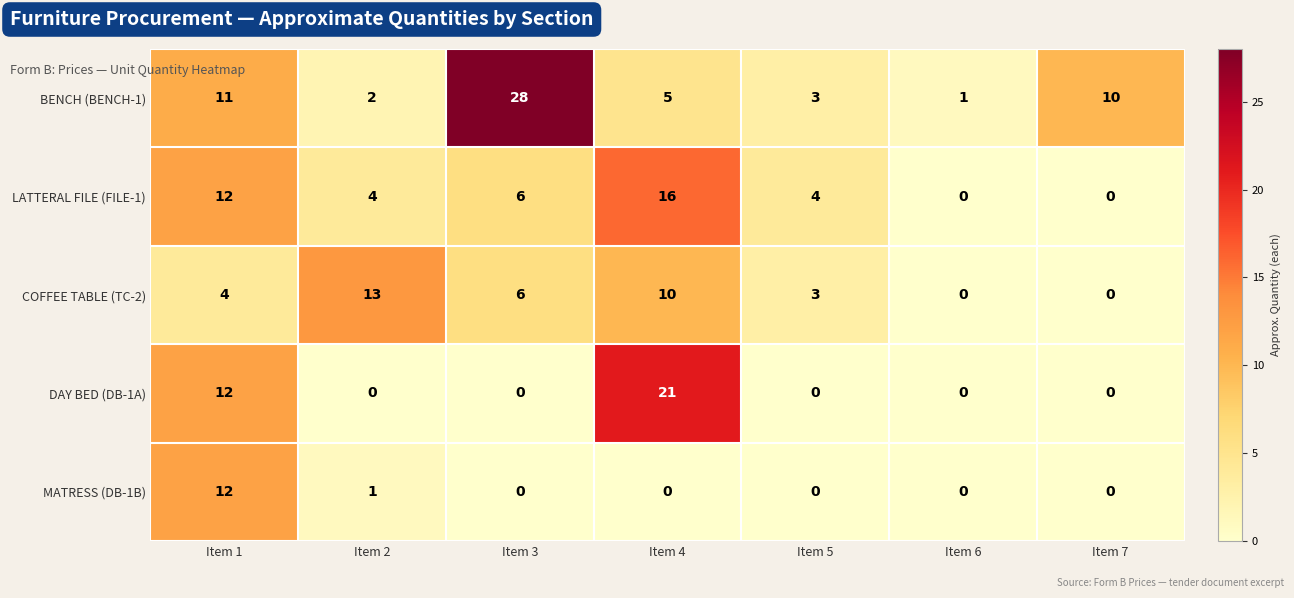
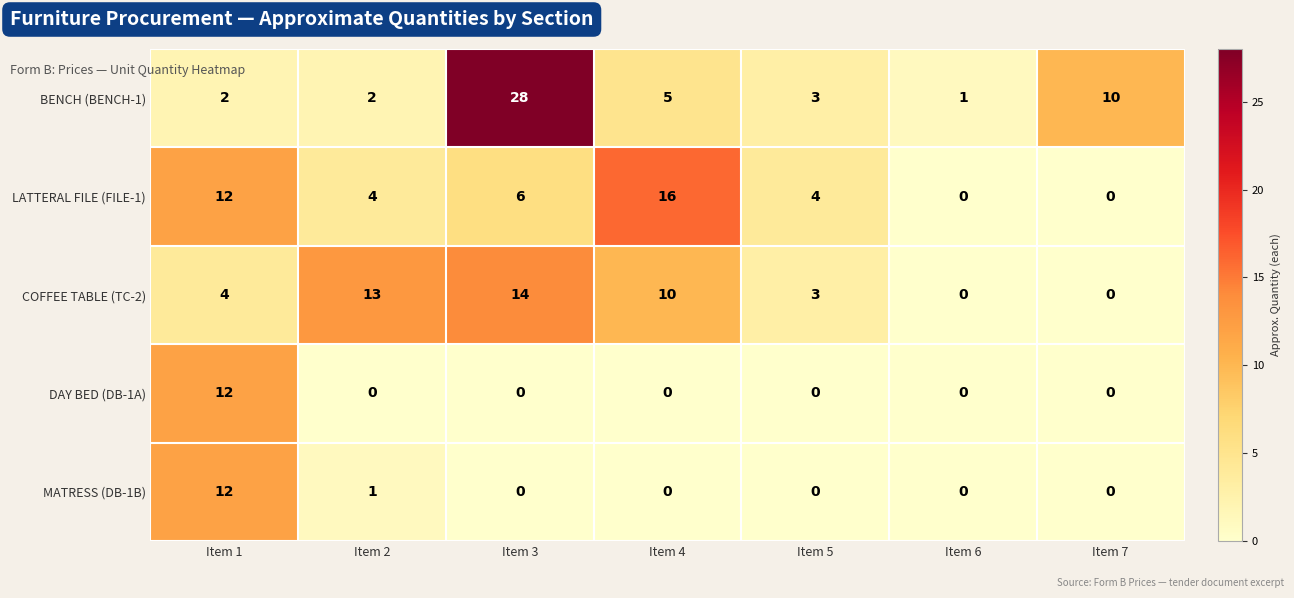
BENCH (BENCH-1), Item 1: 11 -> 2
COFFEE TABLE (TC-2), Item 3: 6 -> 14
DAY BED (DB-1A), Item 4: 21 -> 0
